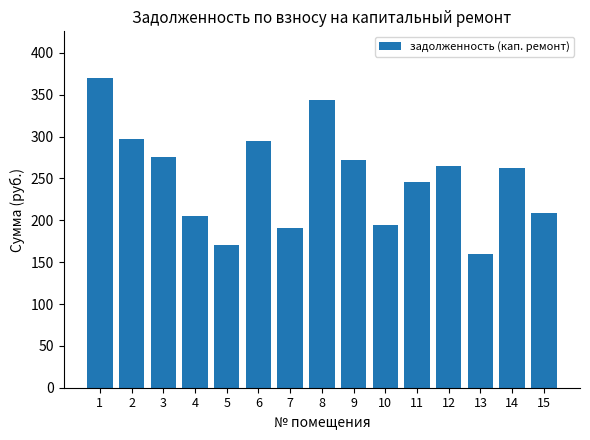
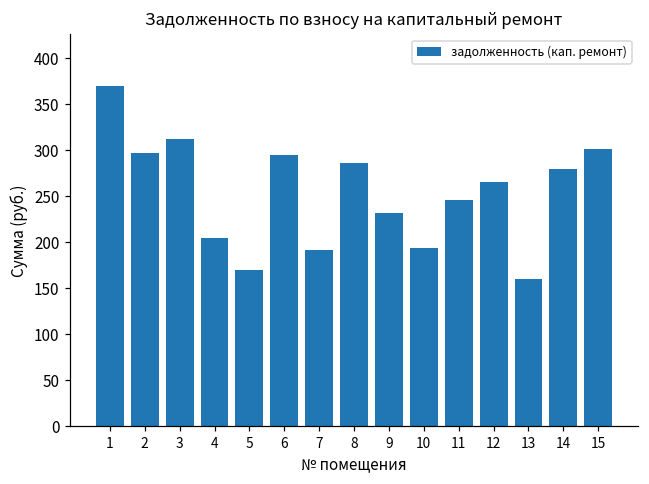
3: 280 -> 310
8: 340 -> 290
9: 270 -> 230
14: 260 -> 280
15: 210 -> 300
